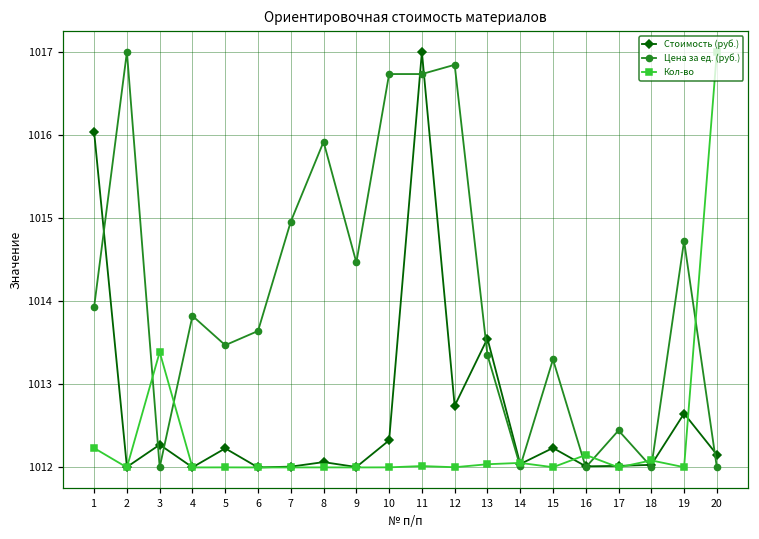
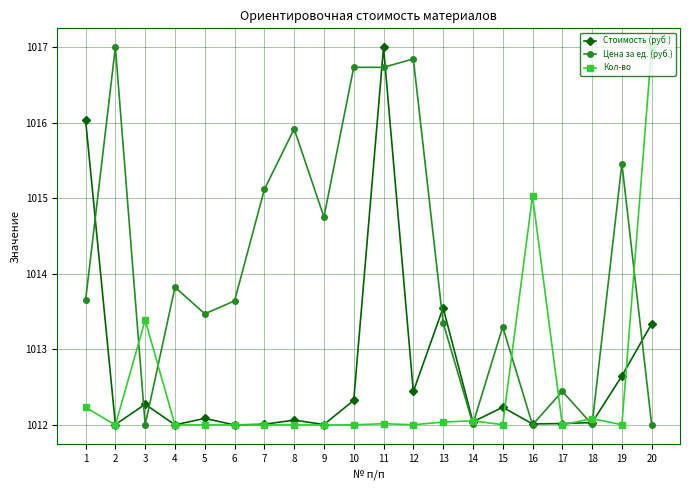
Цена за ед. (руб.), 1: 1013.9 -> 1013.6
Стоимость (руб.), 5: 1012.2 -> 1012.1
Цена за ед. (руб.), 7: 1015.0 -> 1015.1
Цена за ед. (руб.), 9: 1014.5 -> 1014.8
Стоимость (руб.), 12: 1012.7 -> 1012.4
Кол-во, 16: 1012.2 -> 1015.0
Цена за ед. (руб.), 19: 1014.7 -> 1015.5
Стоимость (руб.), 20: 1012.2 -> 1013.3
